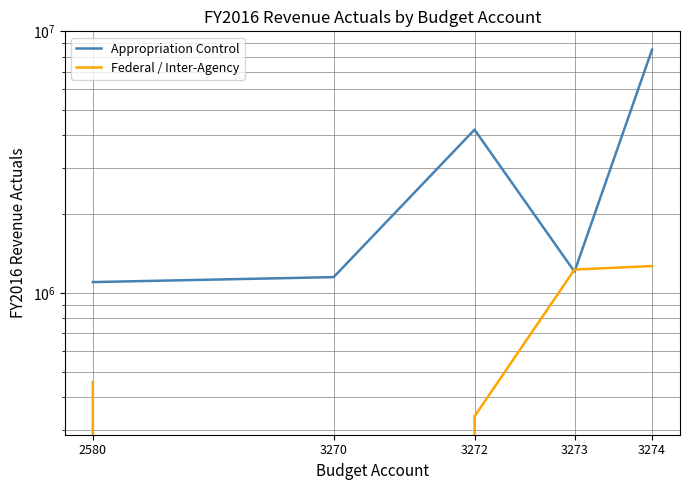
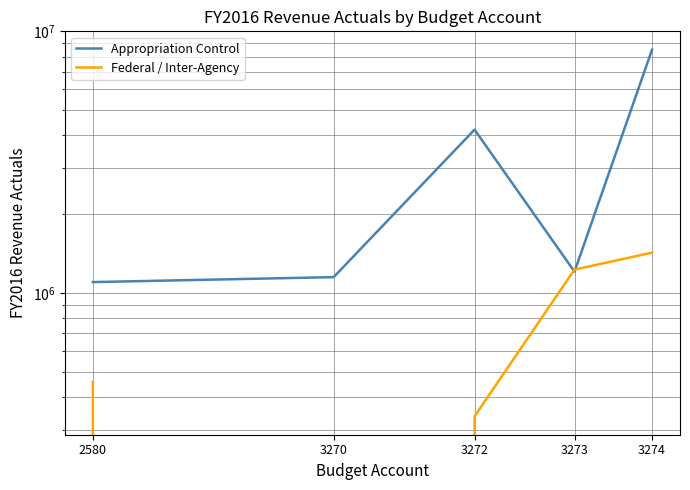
Federal / Inter-Agency, 3274: 1300000 -> 1400000
